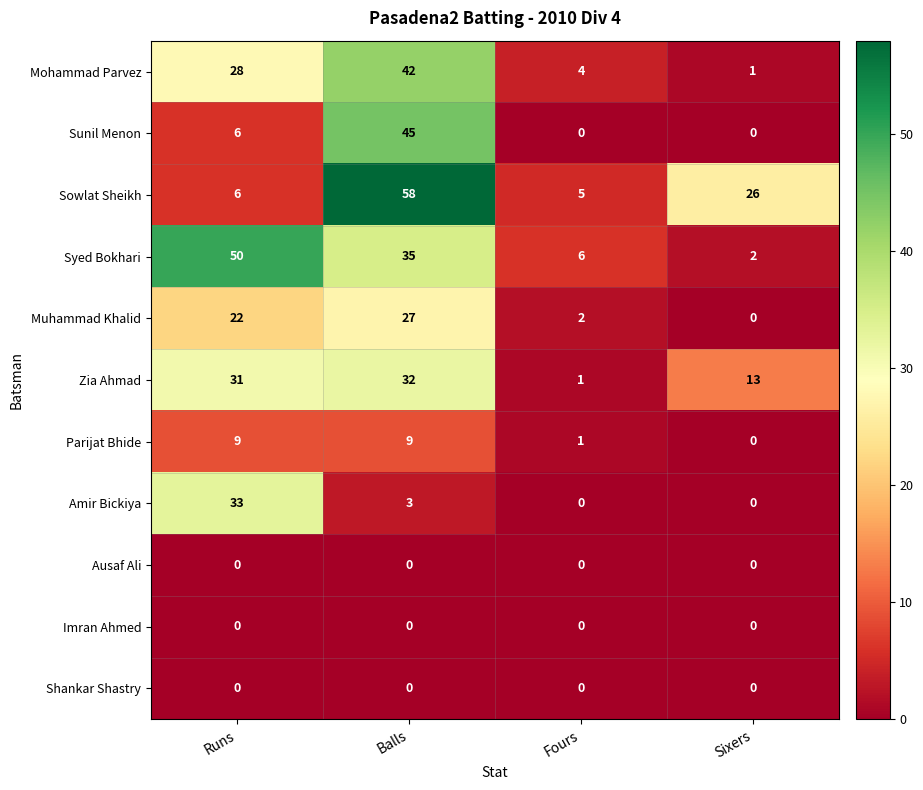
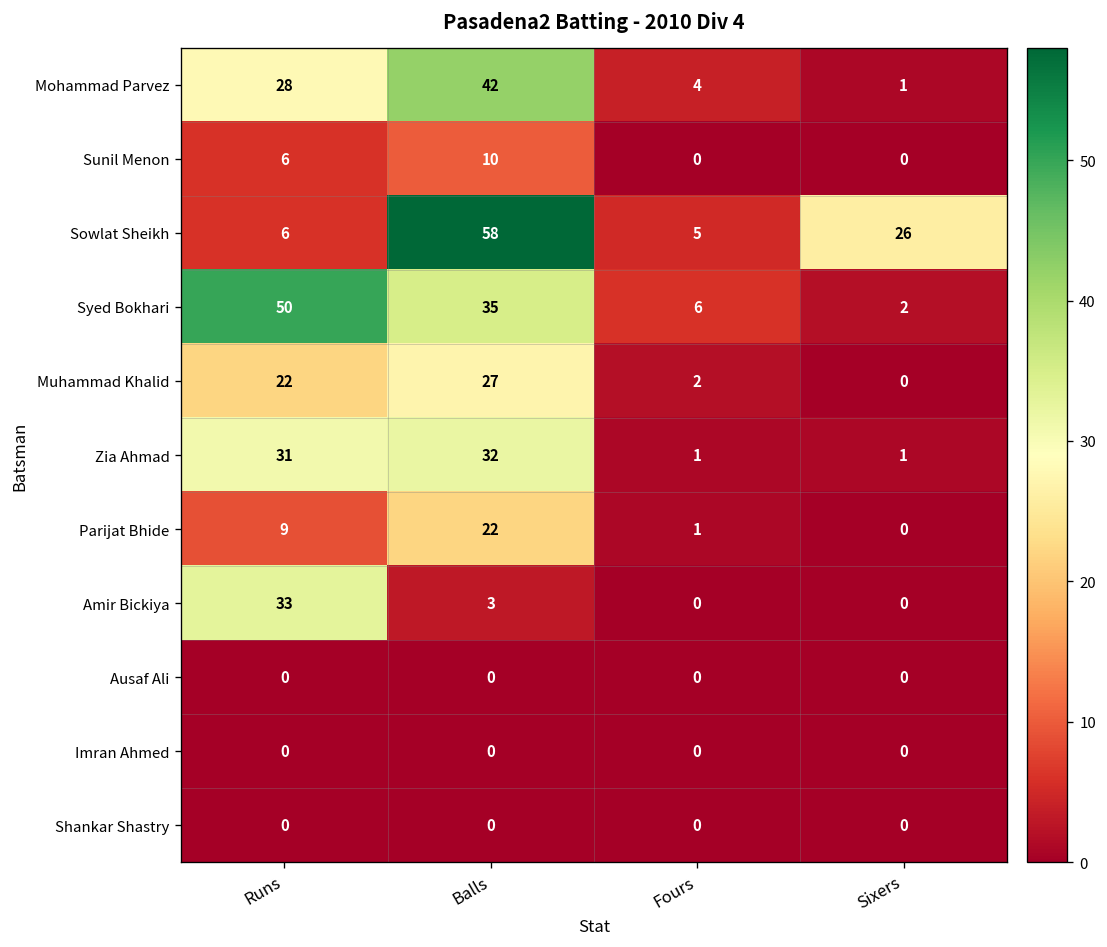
Sunil Menon, Balls: 45 -> 10
Zia Ahmad, Sixers: 13 -> 1
Parijat Bhide, Balls: 9 -> 22
